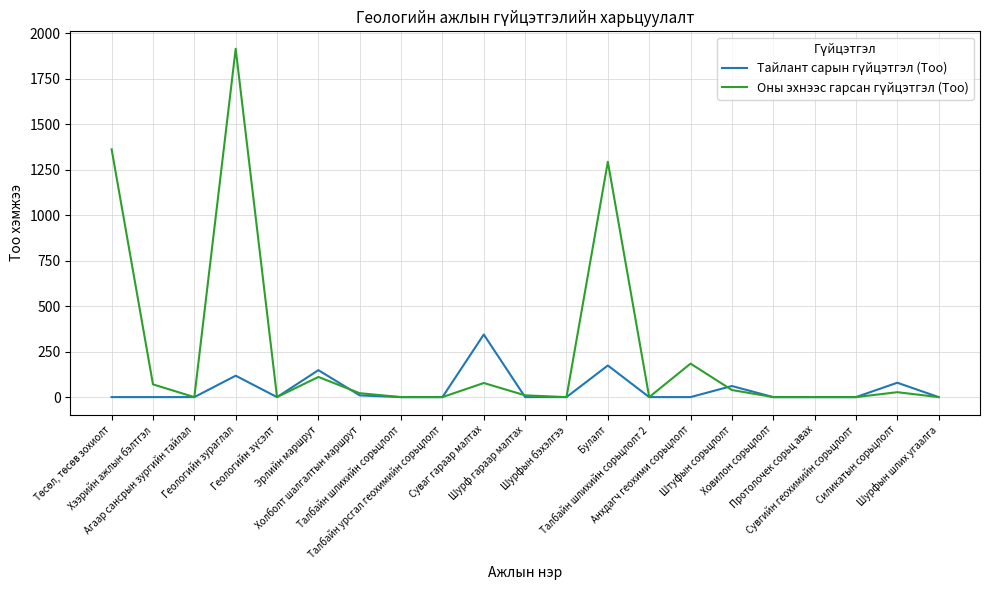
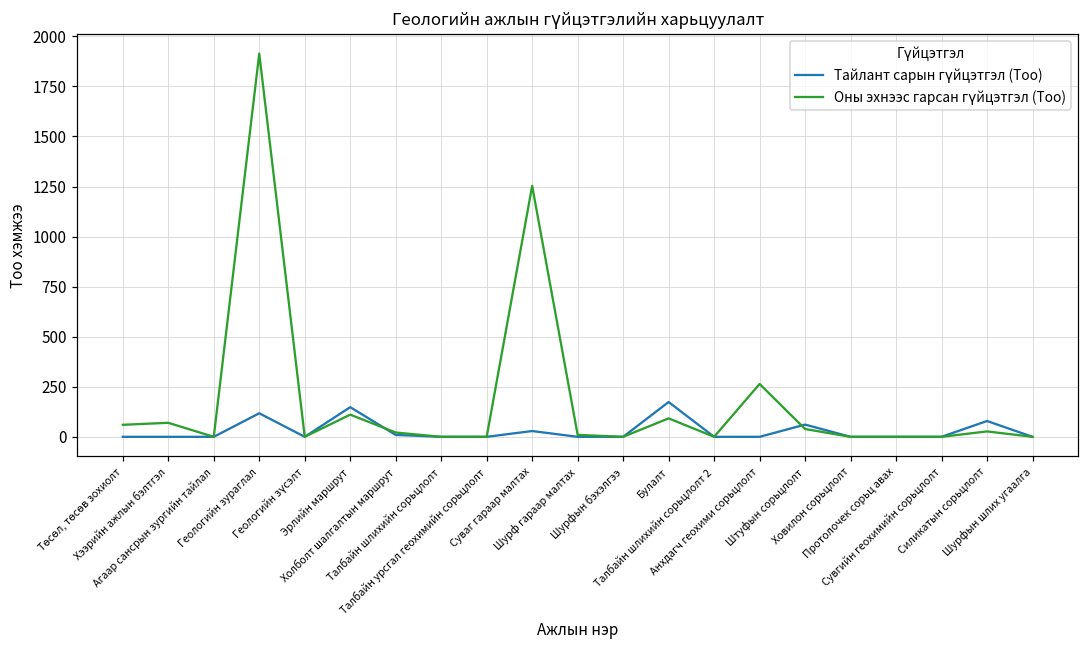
Оны эхнээс гарсан гүйцэтгэл (Тоо), Төсөл, төсөв зохиолт: 1360 -> 60
Тайлант сарын гүйцэтгэл (Тоо), Суваг гараар малтах: 340 -> 30
Оны эхнээс гарсан гүйцэтгэл (Тоо), Суваг гараар малтах: 80 -> 1250
Оны эхнээс гарсан гүйцэтгэл (Тоо), Булалт: 1290 -> 90
Оны эхнээс гарсан гүйцэтгэл (Тоо), Анхдагч геохими сорьцлолт: 180 -> 260
